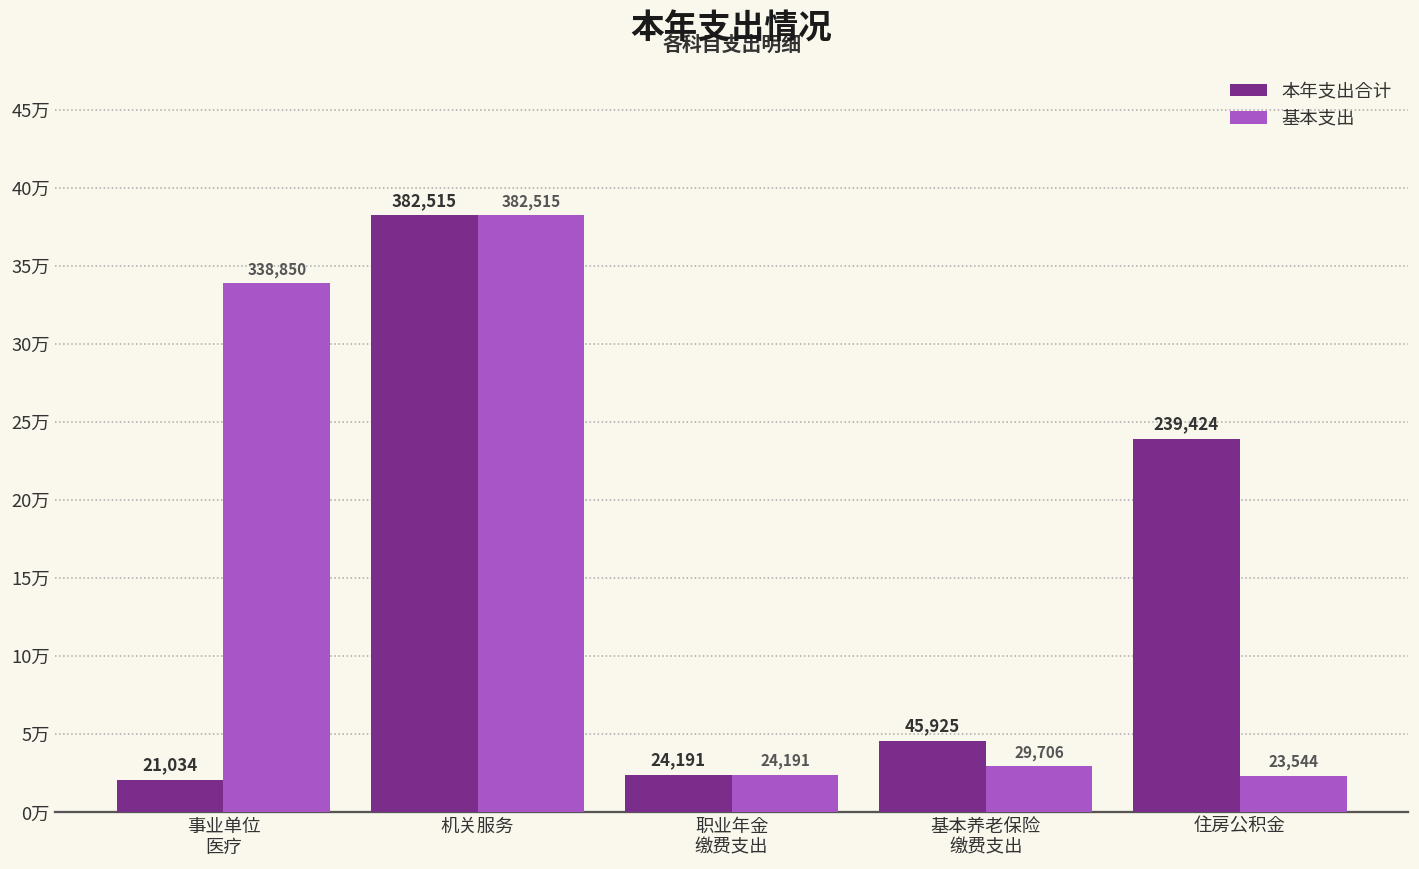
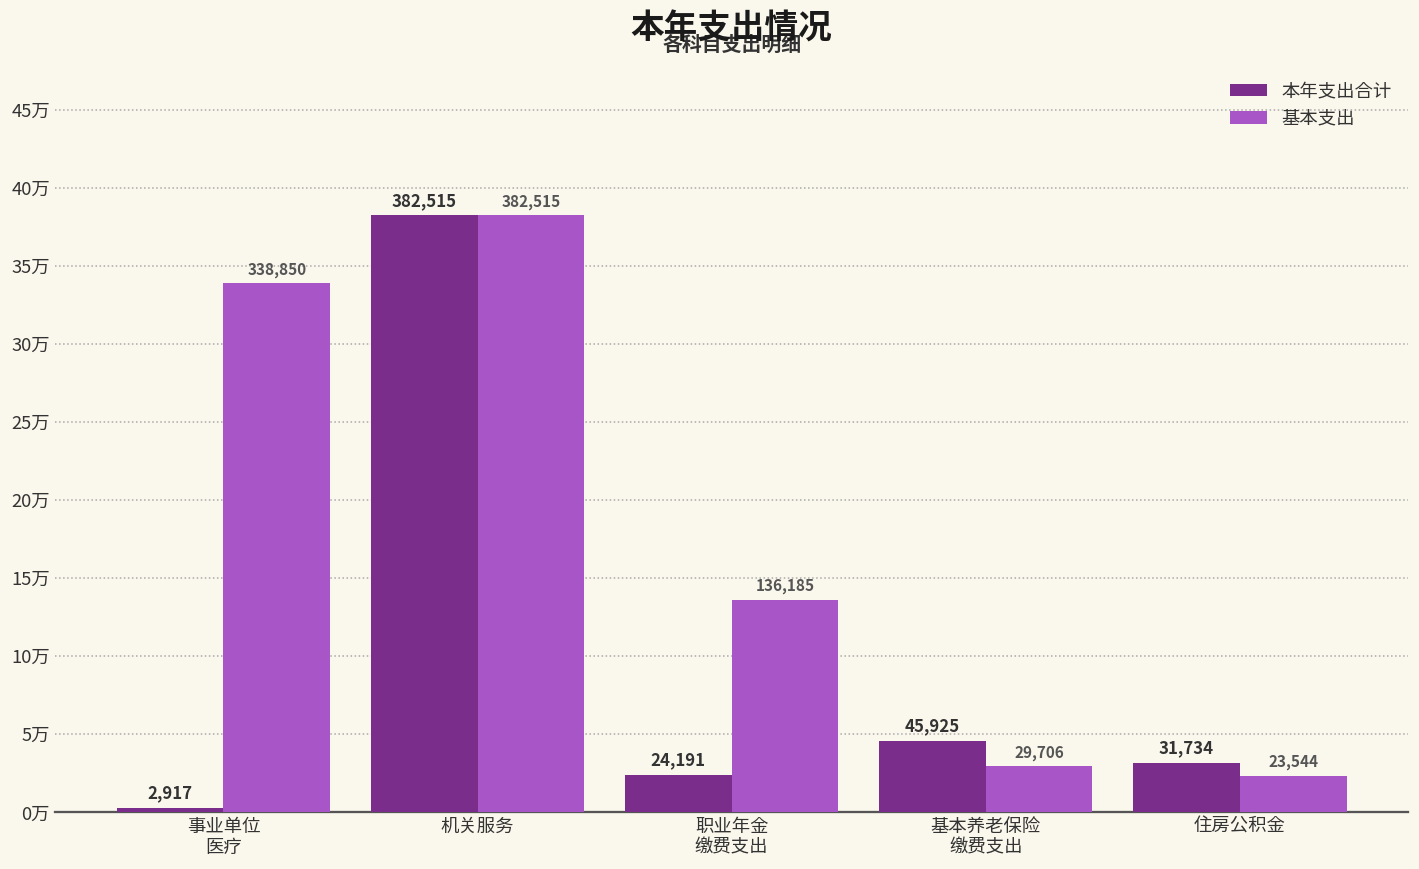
本年支出合计, 事业单位 医疗: 21,034 -> 2,917
基本支出, 职业年金 缴费支出: 24,191 -> 136,185
本年支出合计, 住房公积金: 239,424 -> 31,734
